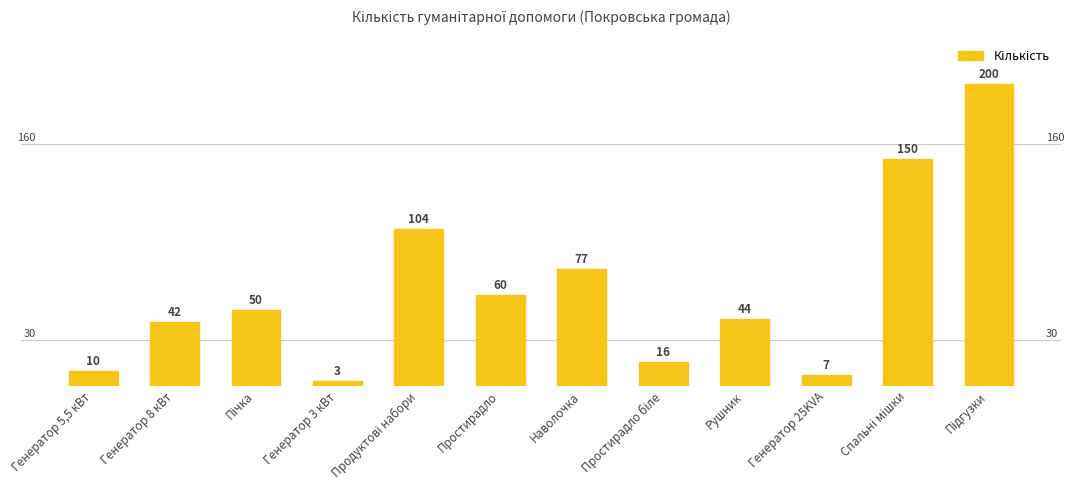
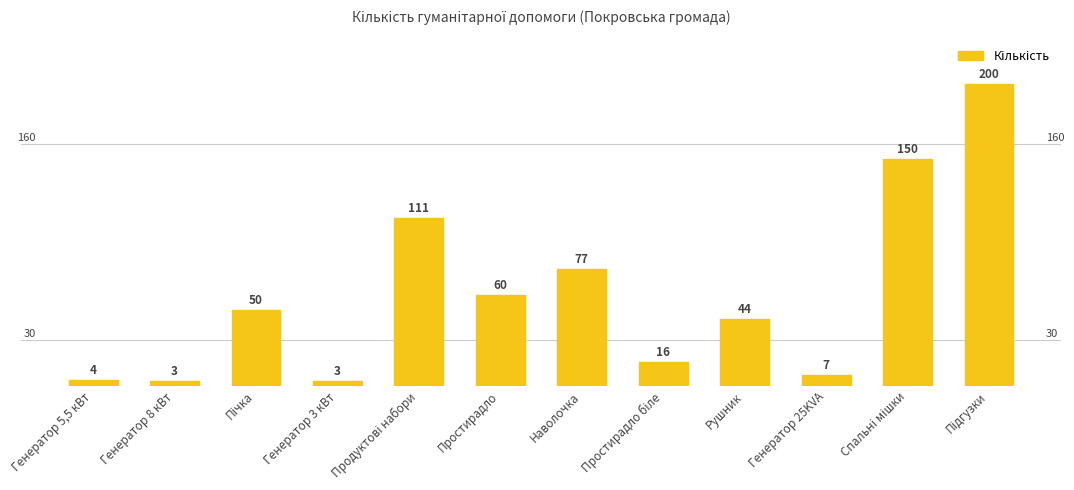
Генератор 5,5 кВт: 10 -> 4
Генератор 8 кВт: 42 -> 3
Продуктові набори: 104 -> 111
